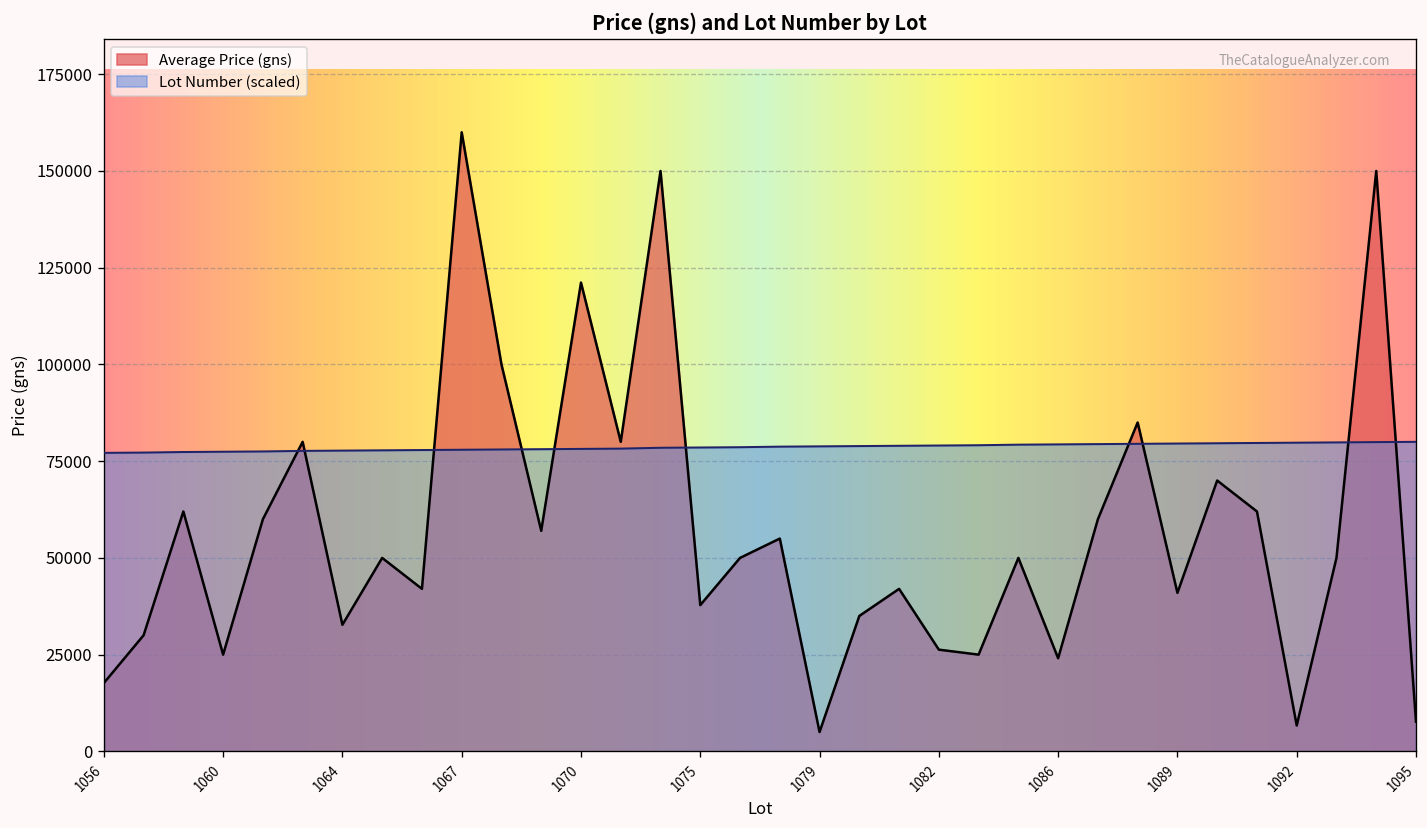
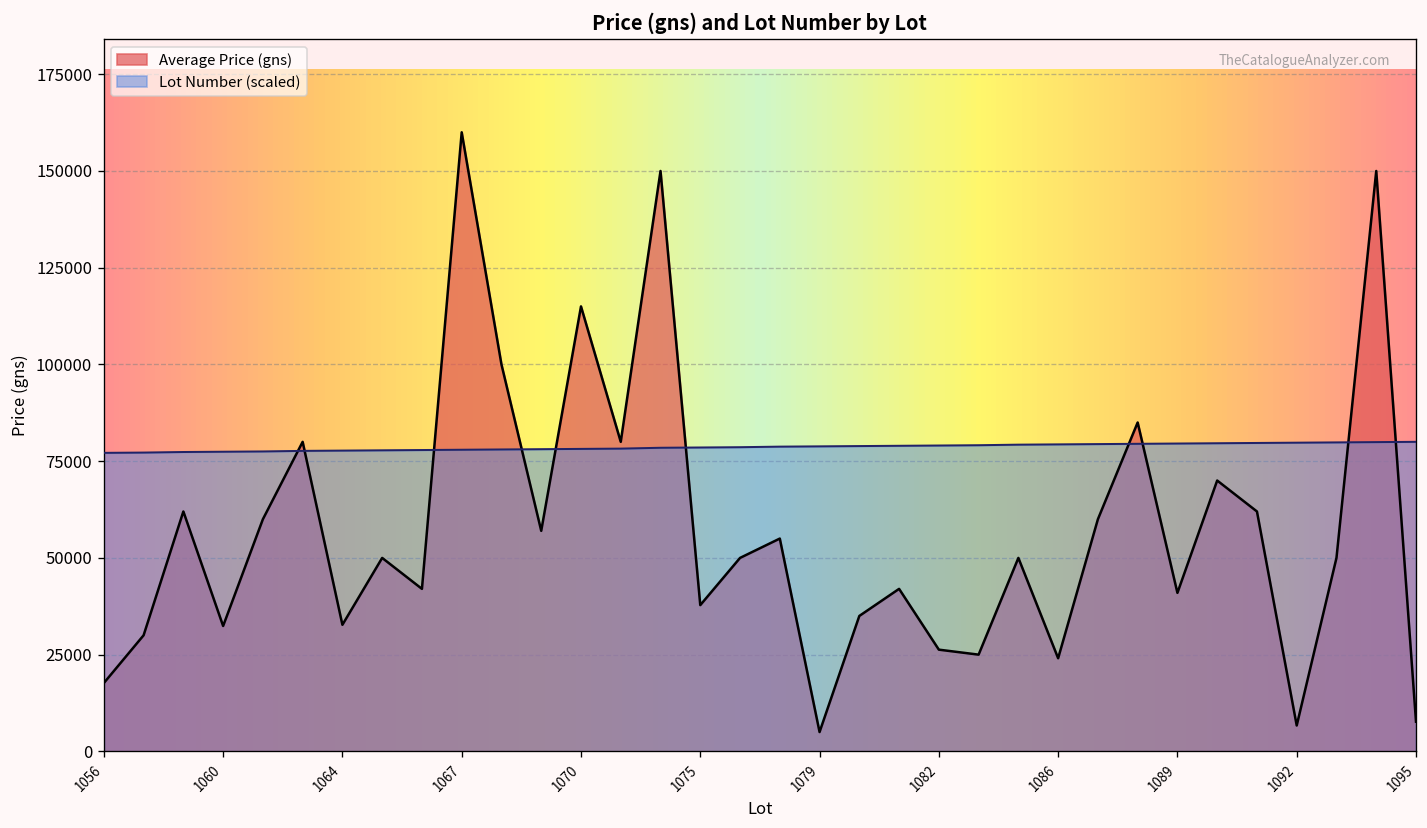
Average Price (gns), 1060: 25000 -> 32000
Average Price (gns), 1070: 121000 -> 115000
